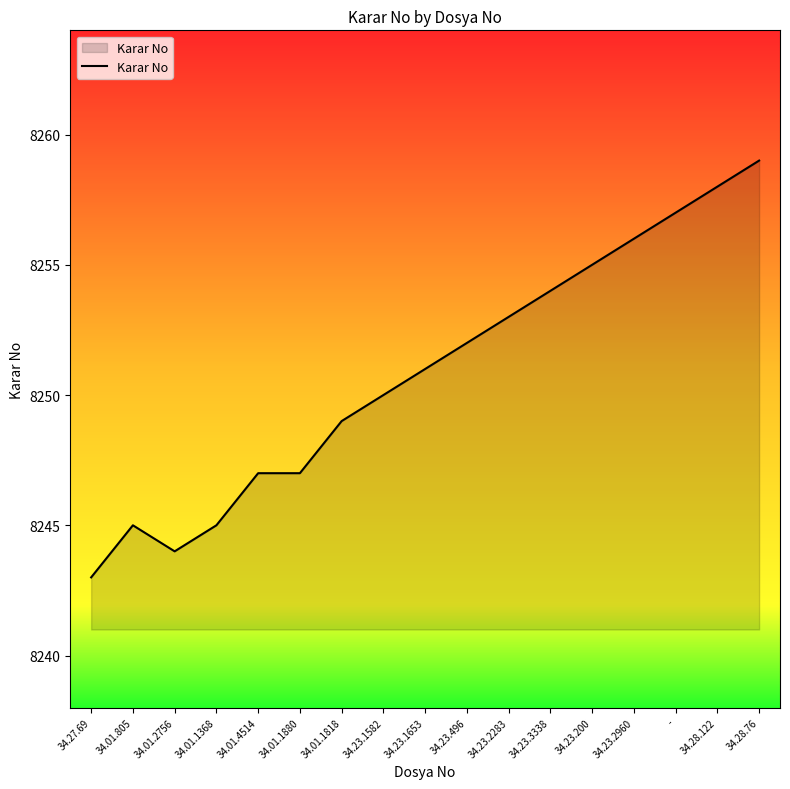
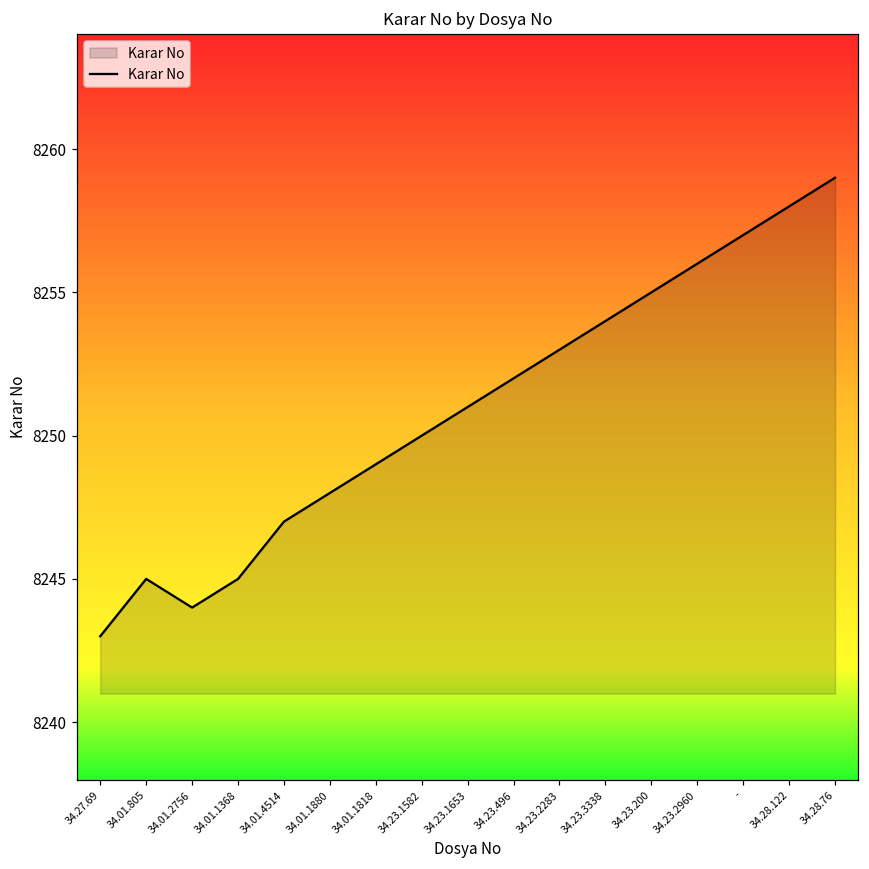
34.01.1880: 8247 -> 8248
